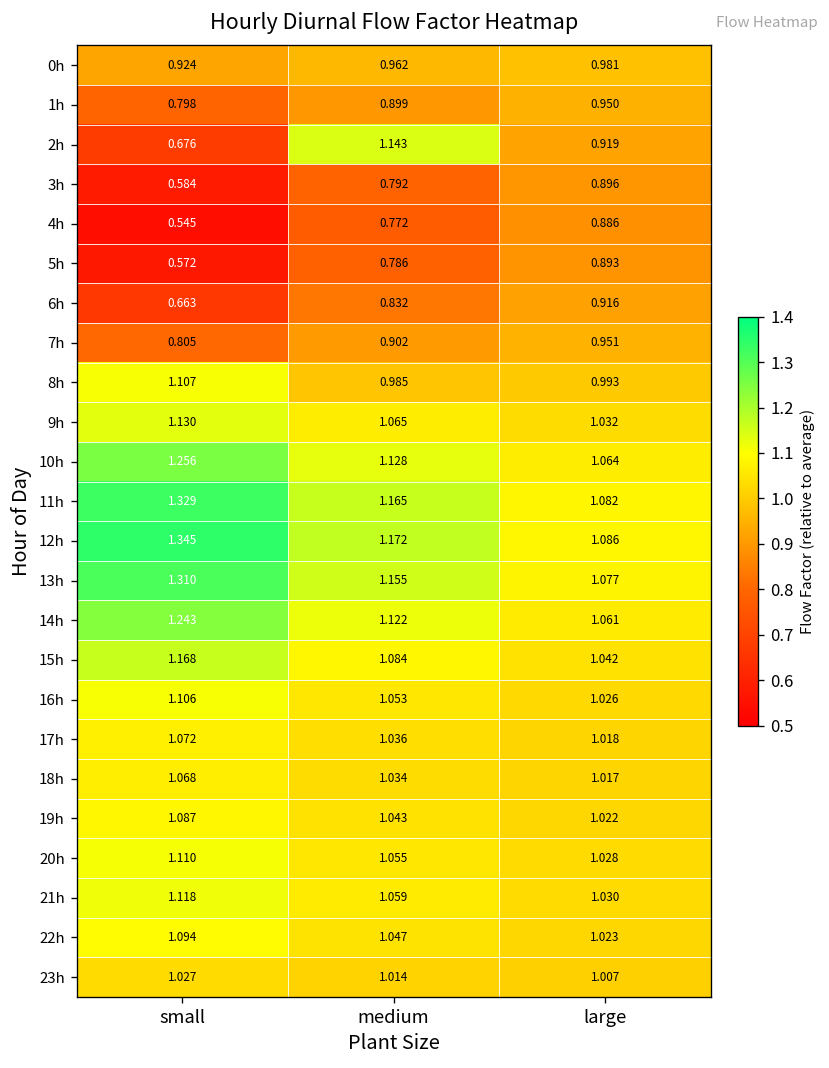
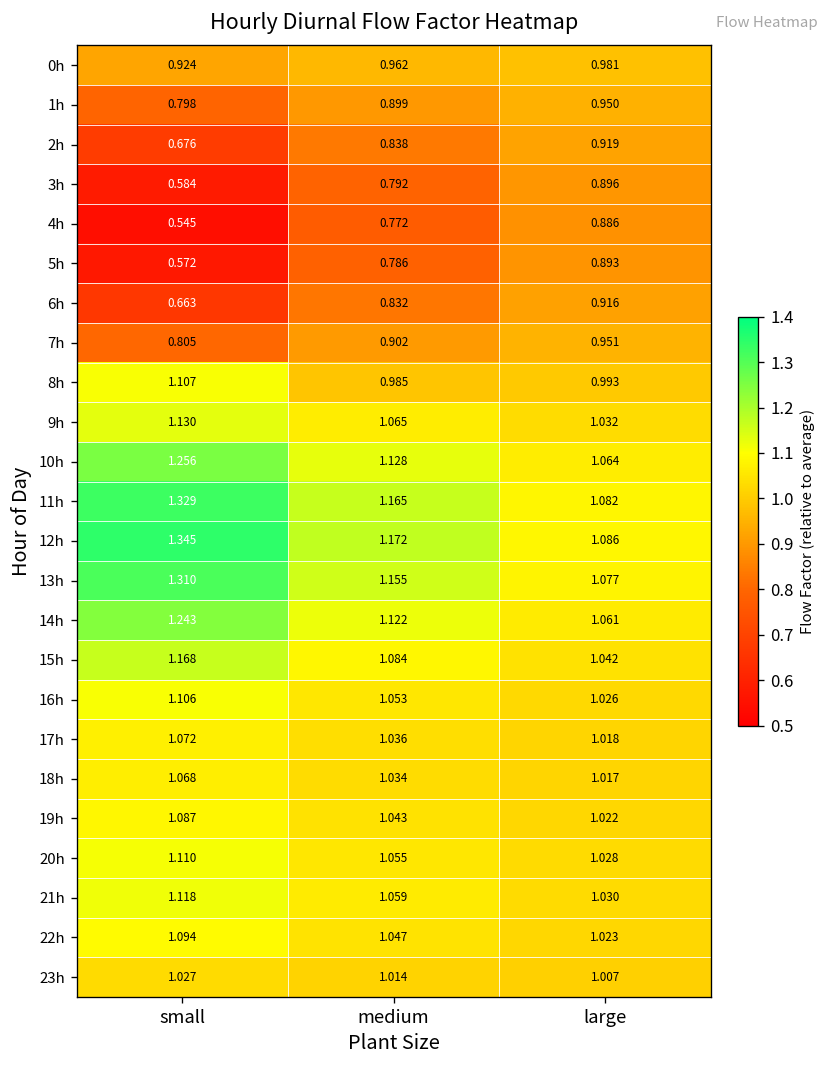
2h, medium: 1.143 -> 0.838
